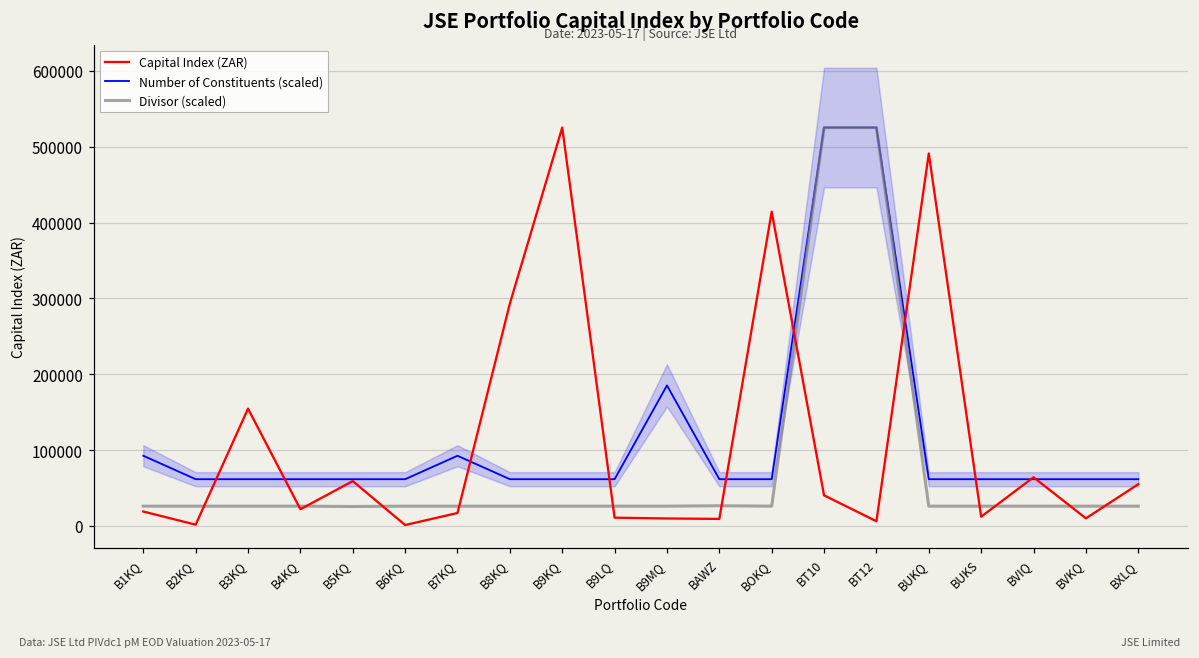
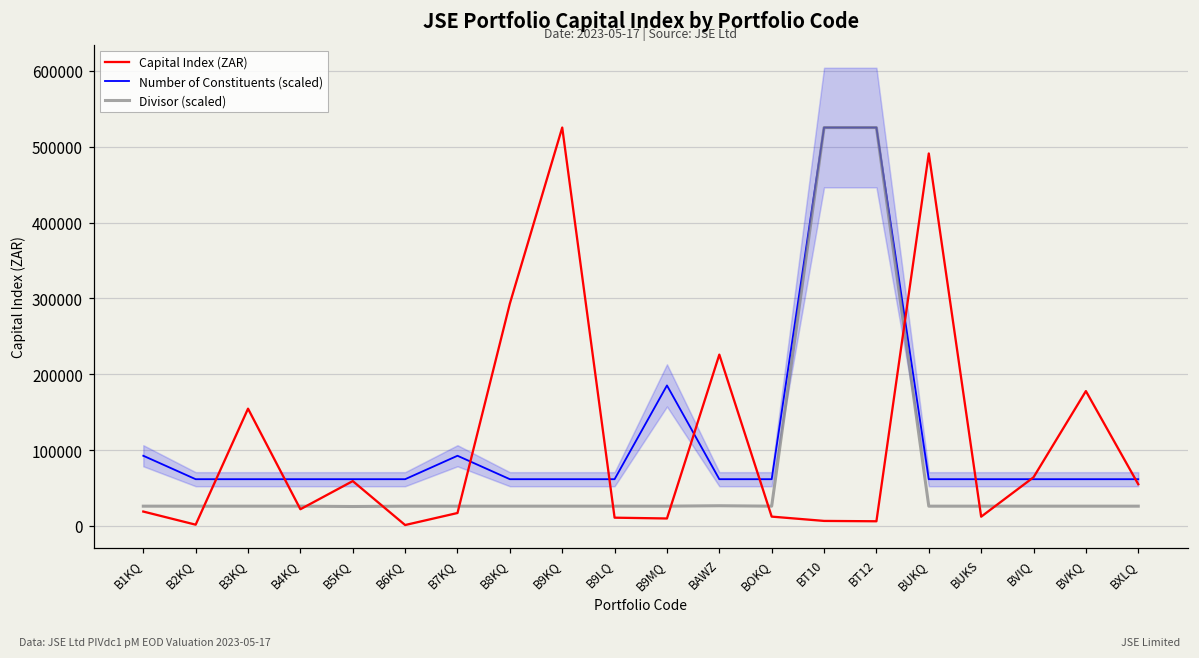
Capital Index (ZAR), BAWZ: 10000 -> 230000
Capital Index (ZAR), BOKQ: 410000 -> 10000
Capital Index (ZAR), BT10: 40000 -> 10000
Capital Index (ZAR), BVKQ: 10000 -> 180000
